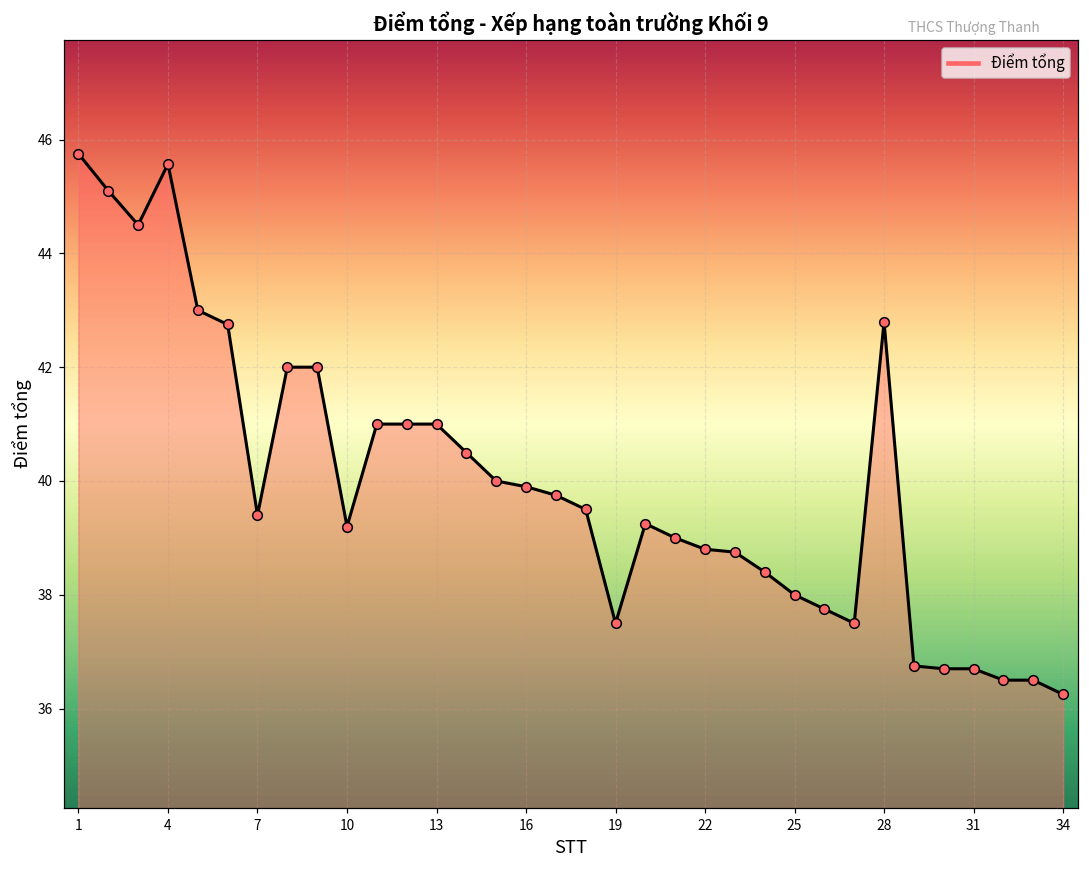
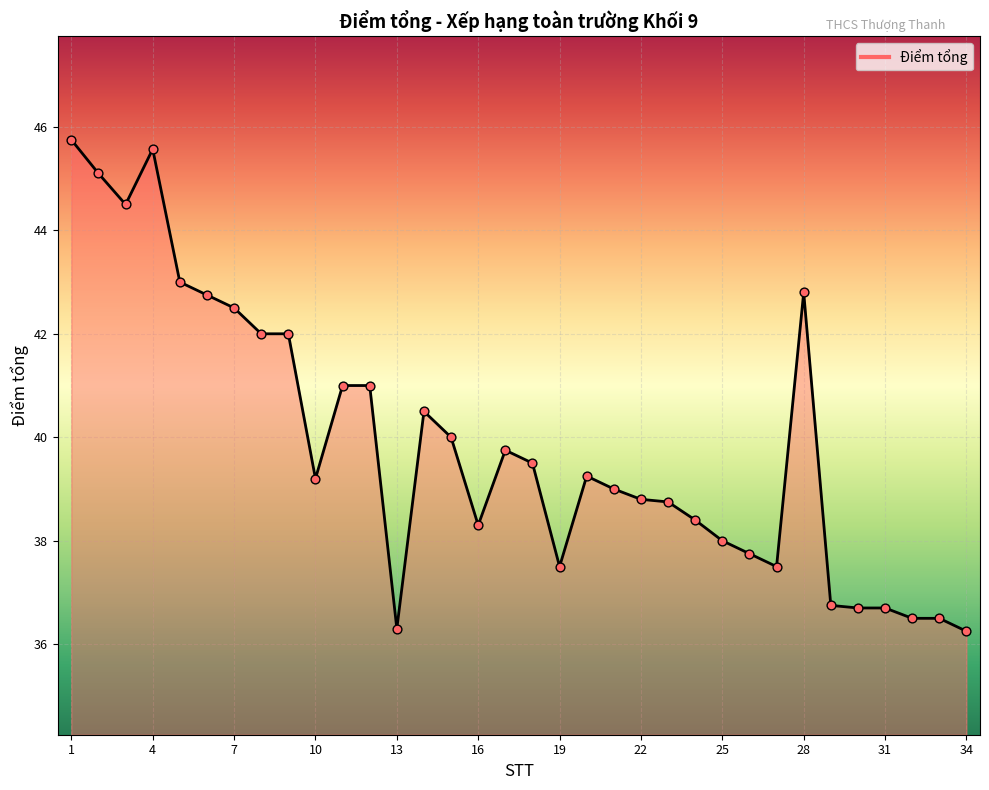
7: 39.4 -> 42.5
13: 41.0 -> 36.3
16: 39.9 -> 38.3
